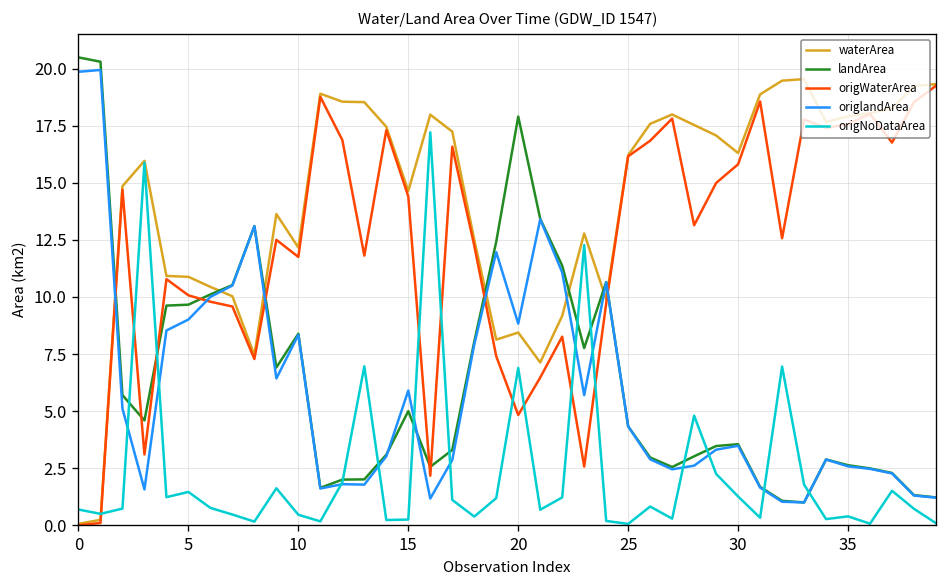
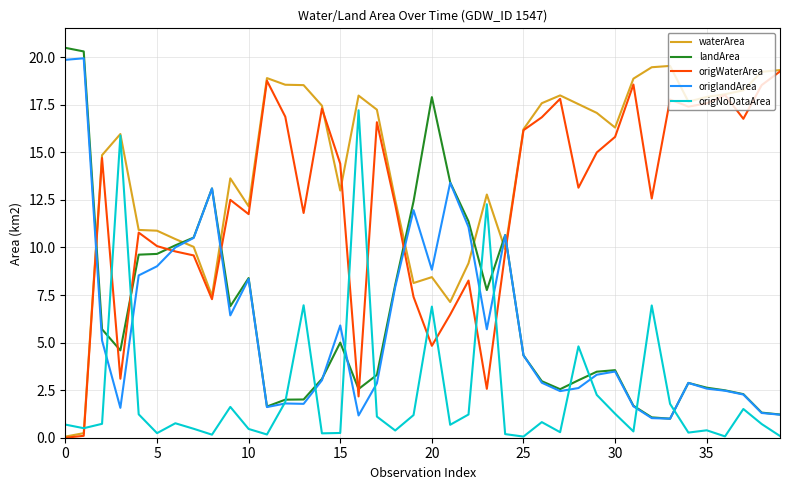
origNoDataArea, 5: 1.5 -> 0.2
waterArea, 15: 14.6 -> 13.0
